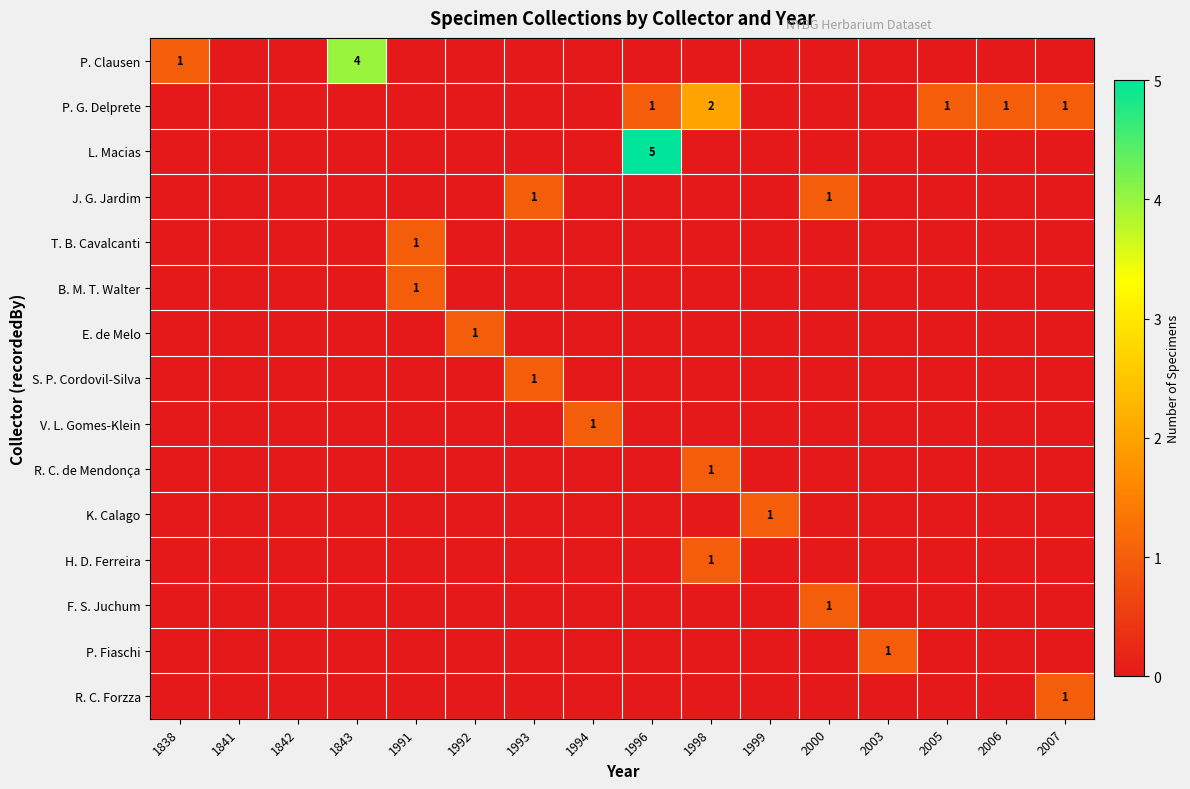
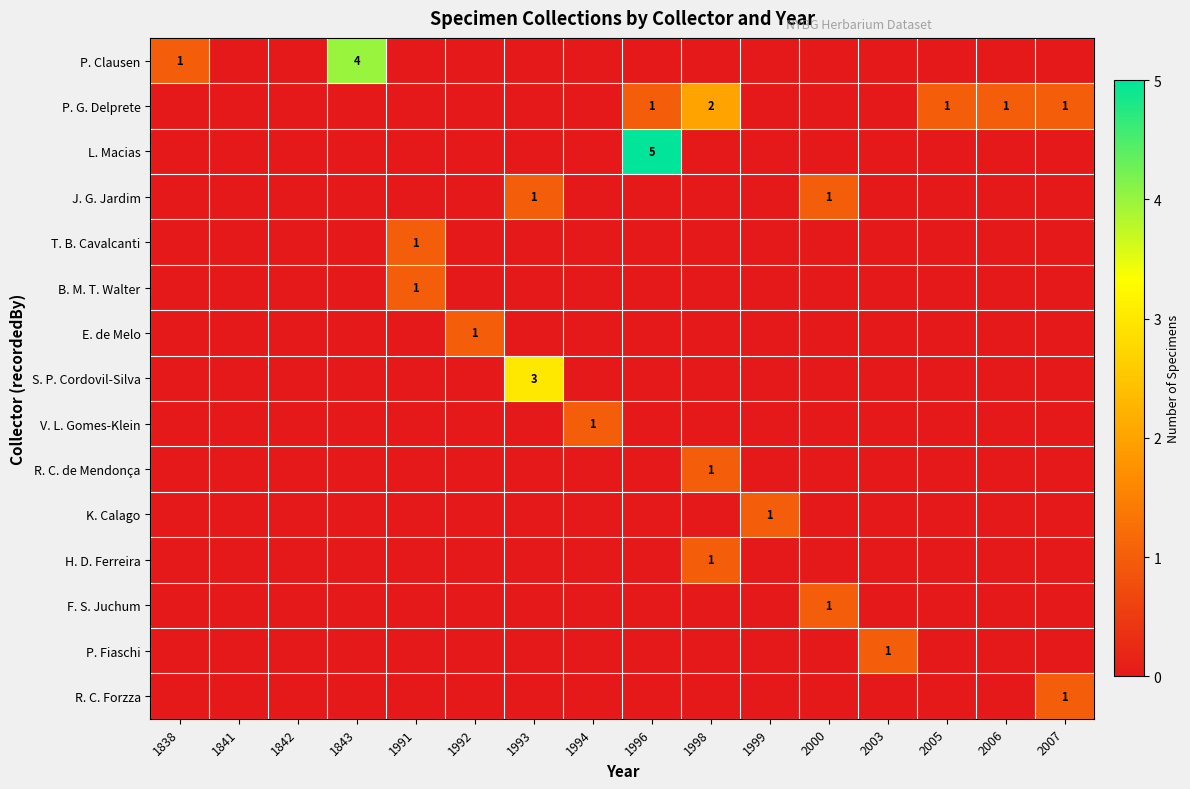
S. P. Cordovil-Silva, 1993: 1 -> 3
